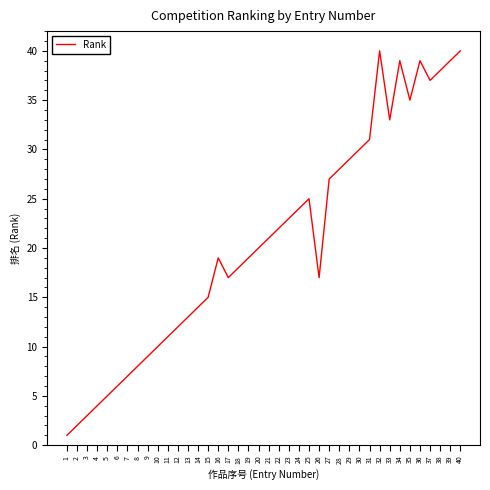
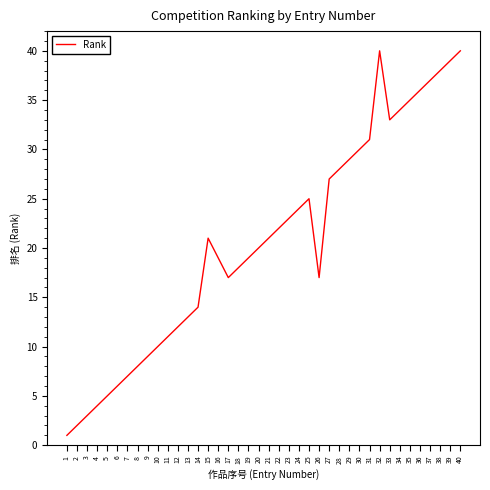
15: 15 -> 21
34: 39 -> 34
36: 39 -> 36
